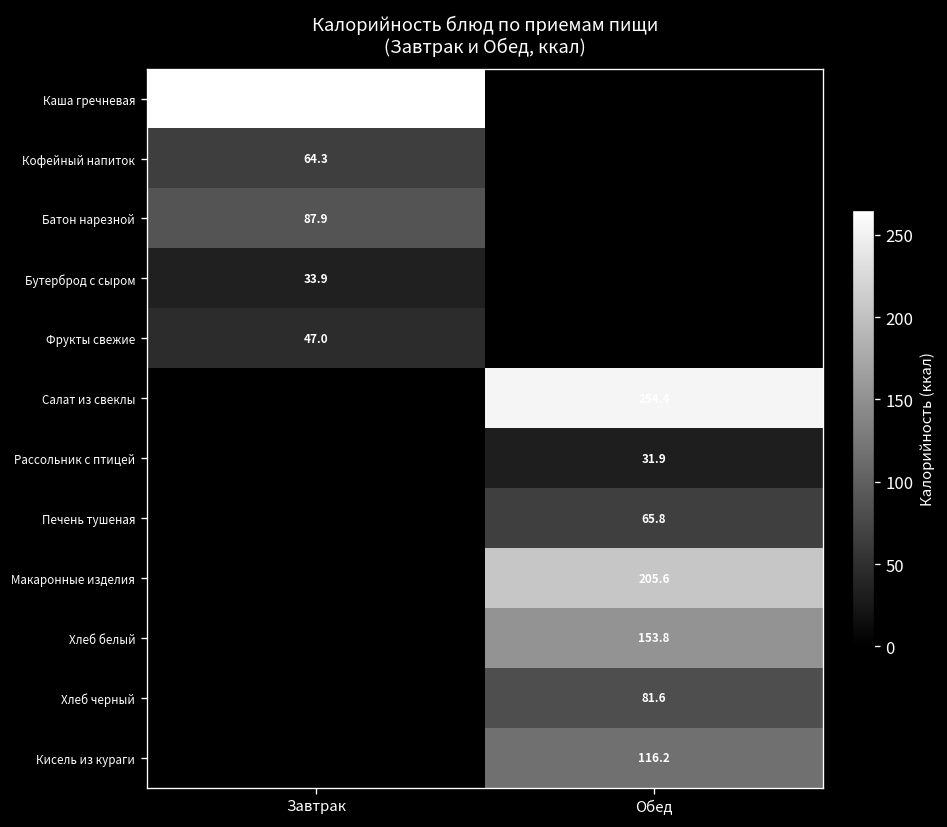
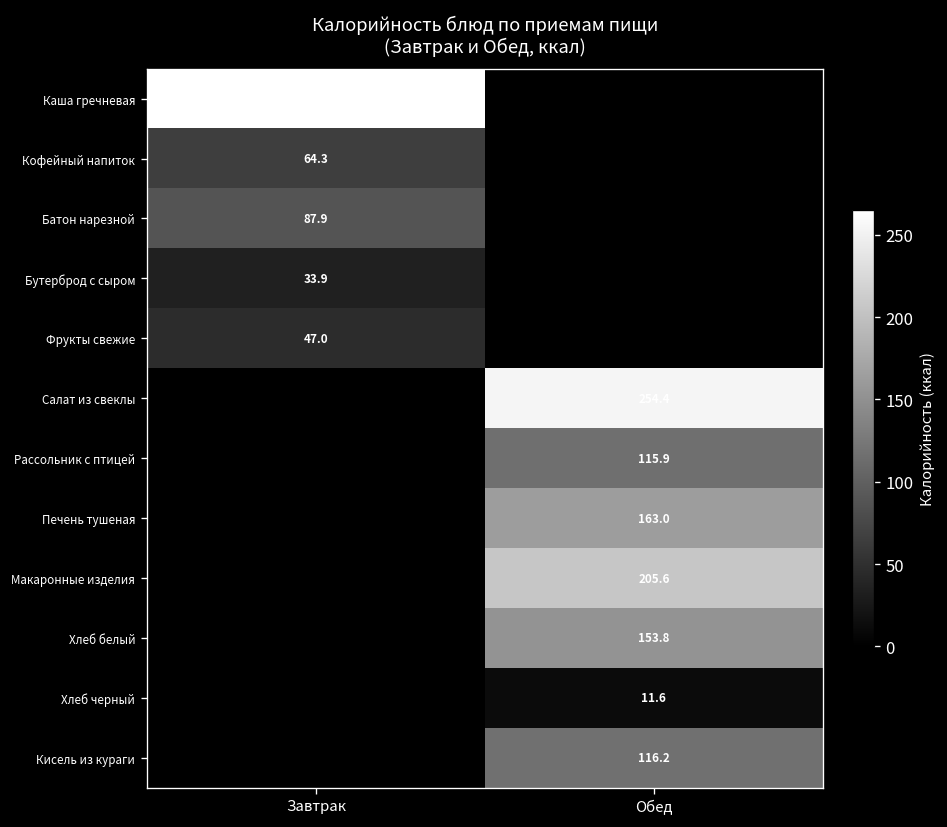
Рассольник с птицей, Обед: 31.9 -> 115.9
Печень тушеная, Обед: 65.8 -> 163.0
Хлеб черный, Обед: 81.6 -> 11.6
